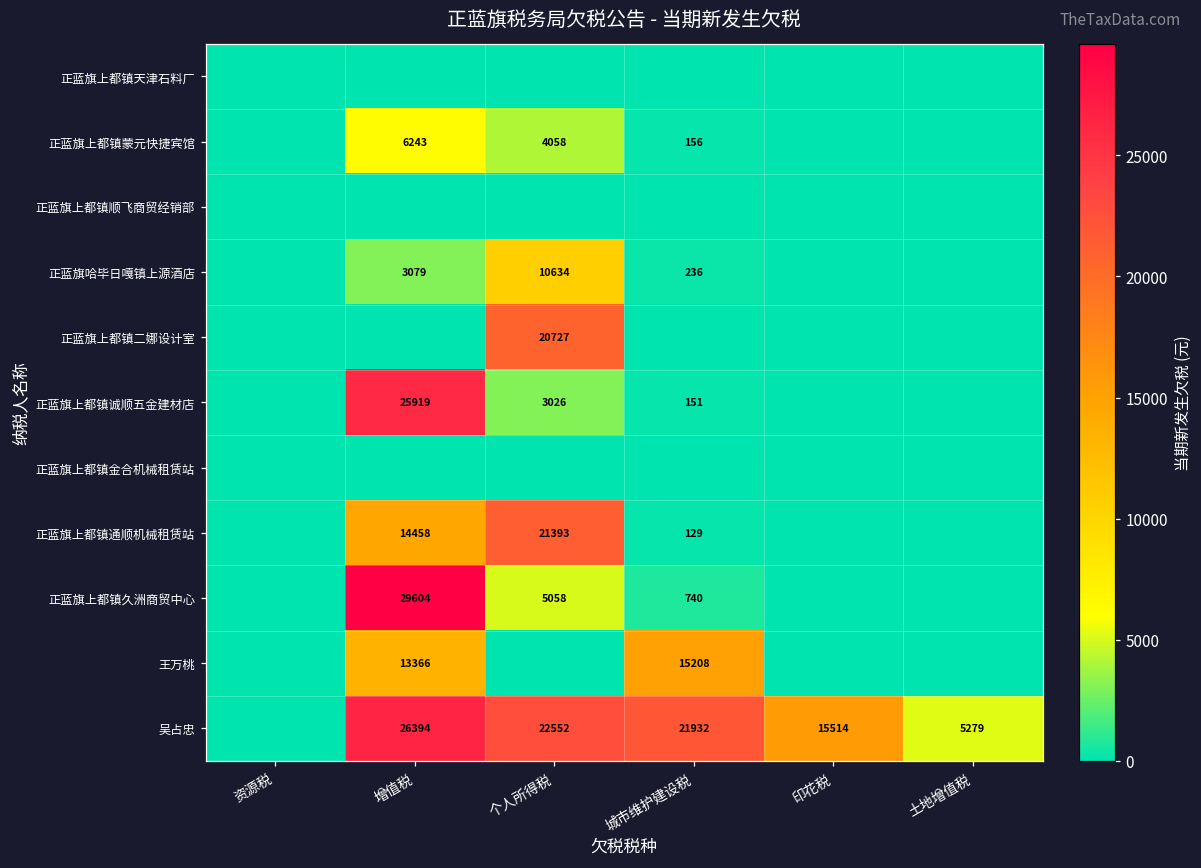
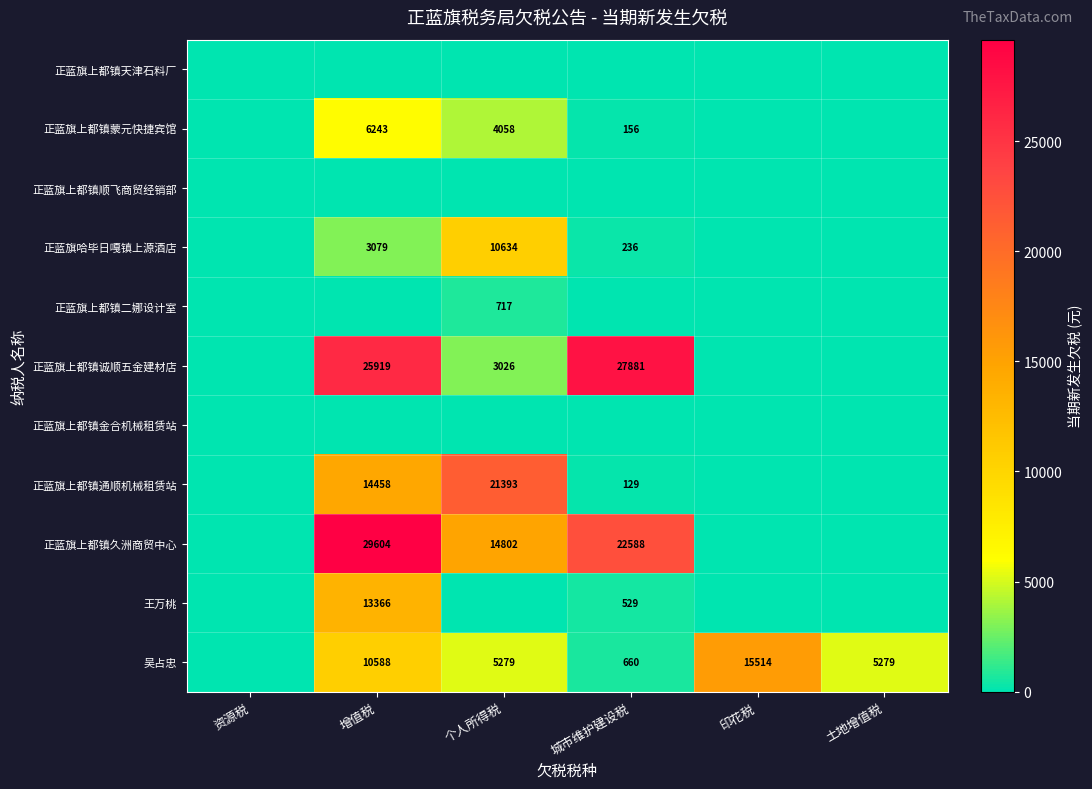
正蓝旗上都镇二娜设计室, 个人所得税: 20727 -> 717
正蓝旗上都镇诚顺五金建材店, 城市维护建设税: 151 -> 27881
正蓝旗上都镇久洲商贸中心, 个人所得税: 5058 -> 14802
正蓝旗上都镇久洲商贸中心, 城市维护建设税: 740 -> 22588
王万桃, 城市维护建设税: 15208 -> 529
吴占忠, 增值税: 26394 -> 10588
吴占忠, 个人所得税: 22552 -> 5279
吴占忠, 城市维护建设税: 21932 -> 660
